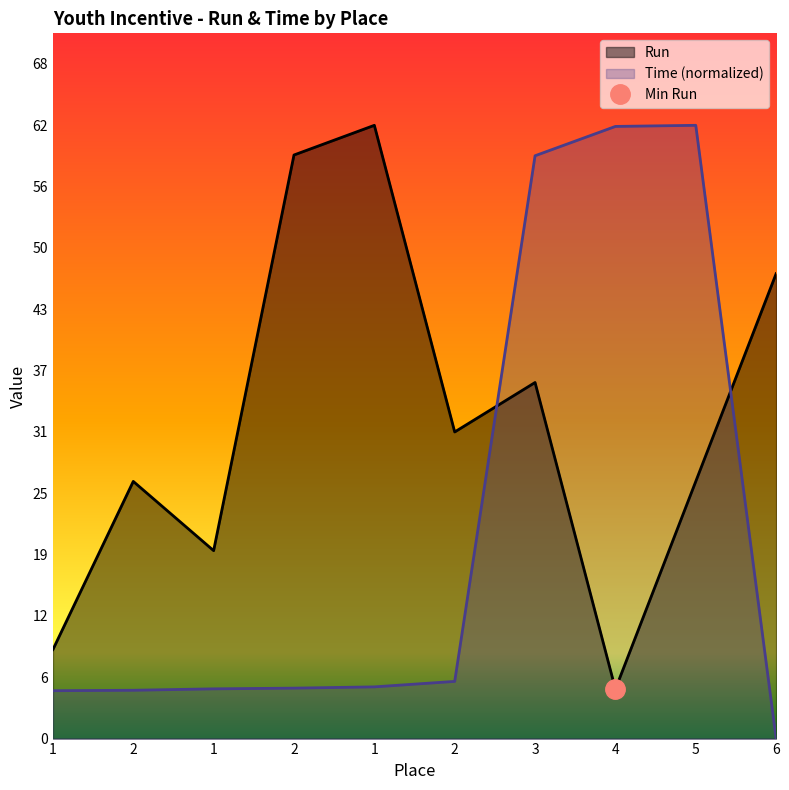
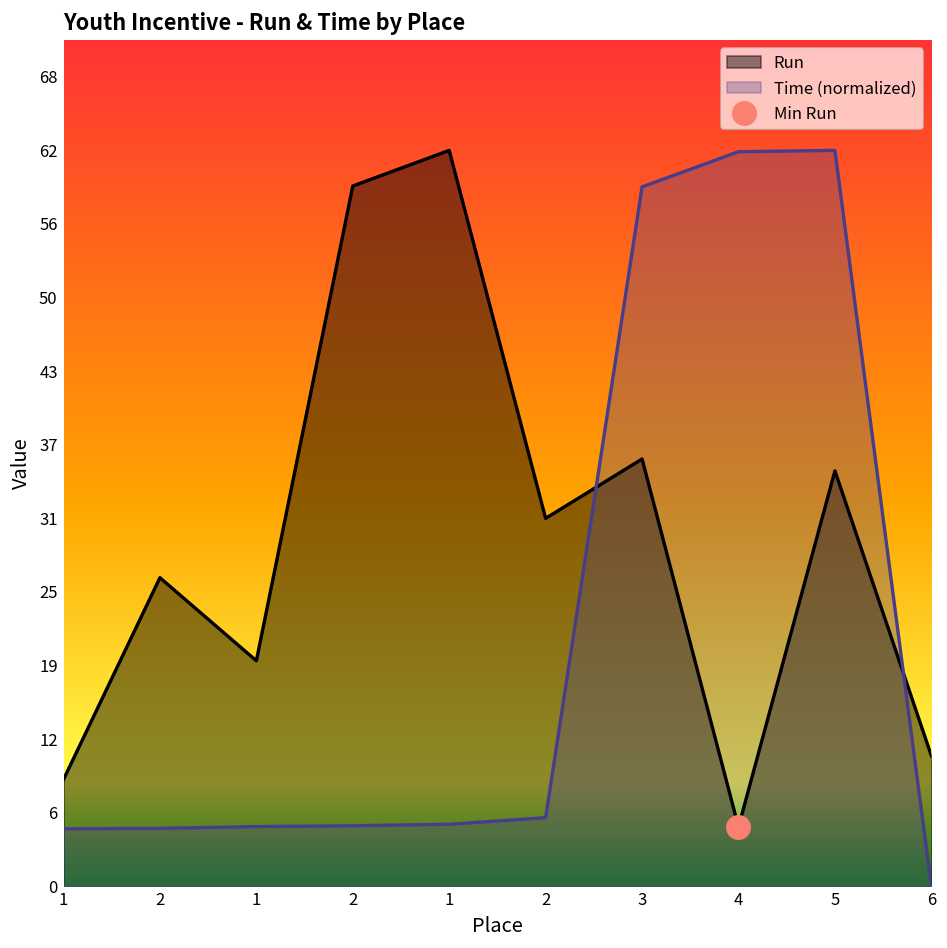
Run, 5: 26 -> 35
Run, 6: 47 -> 11
